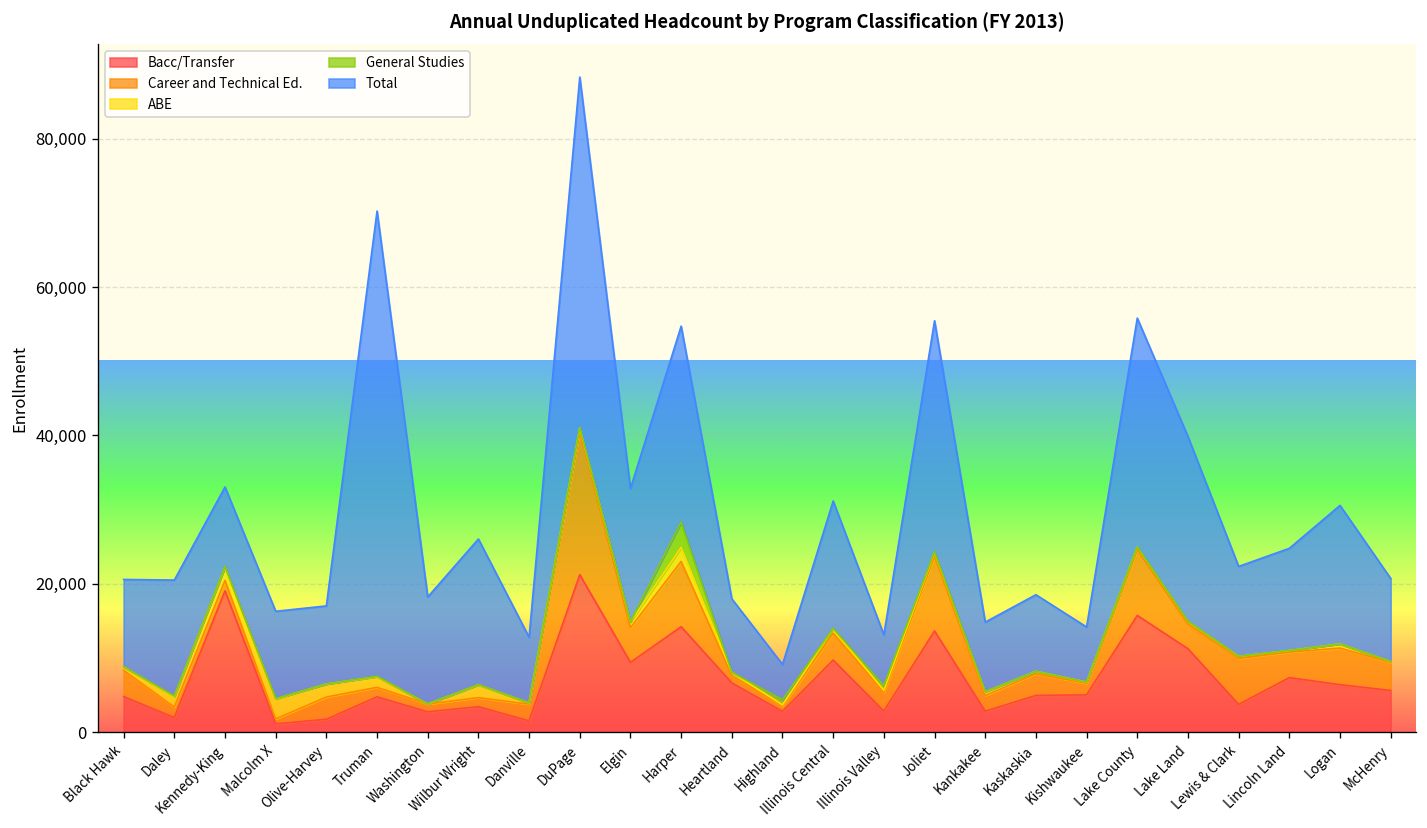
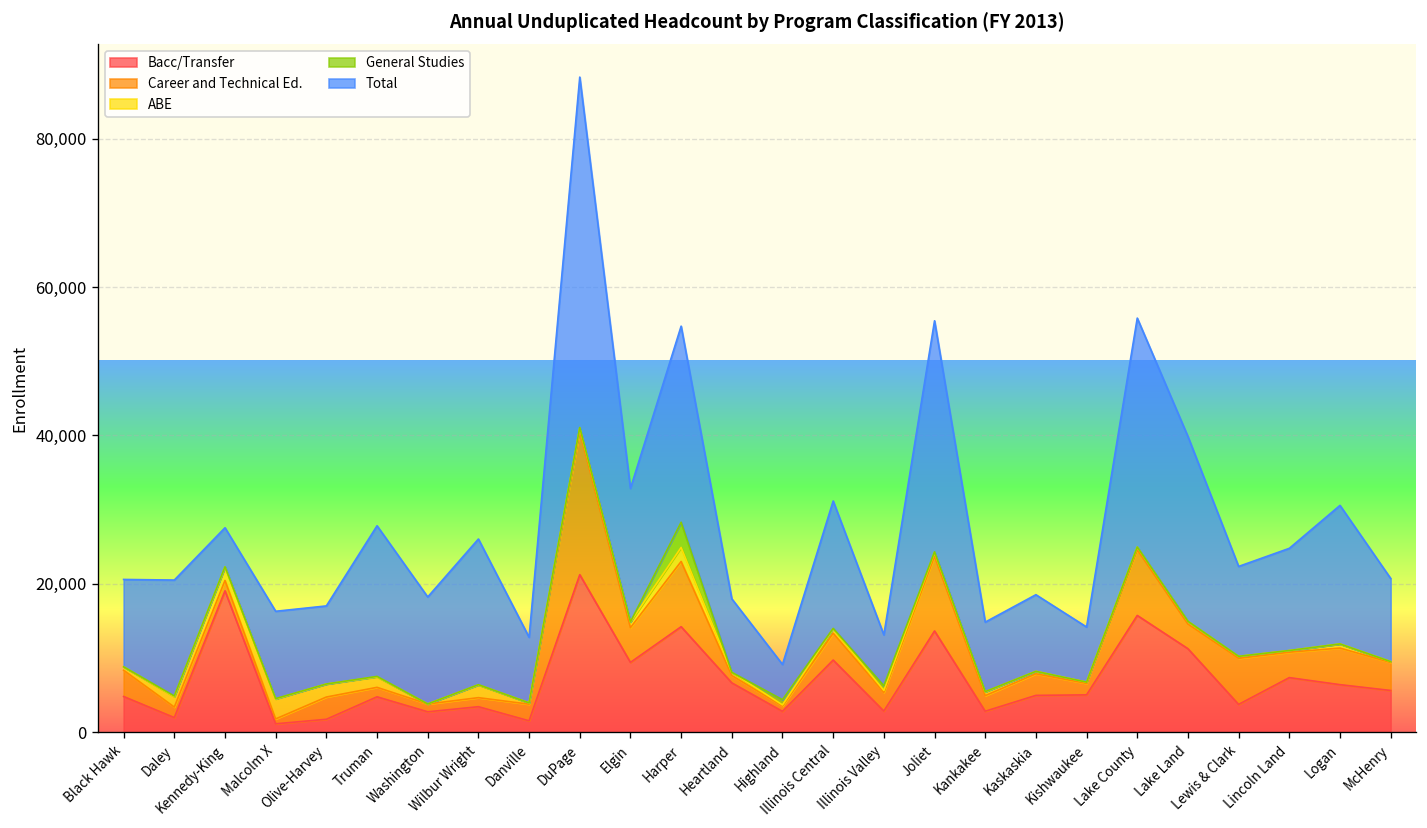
Total, Kennedy-King: 11,000 -> 5,000
Total, Truman: 63,000 -> 20,000
